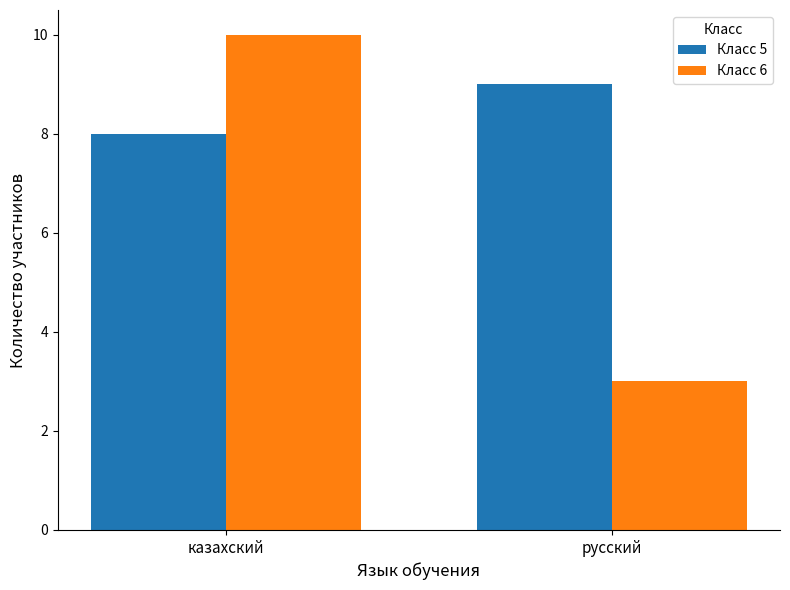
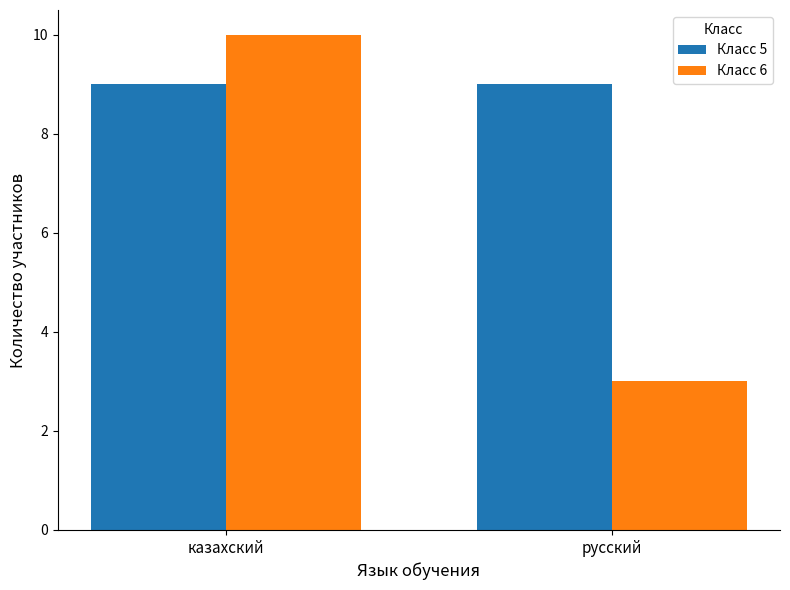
Класс 5, казахский: 8 -> 9
